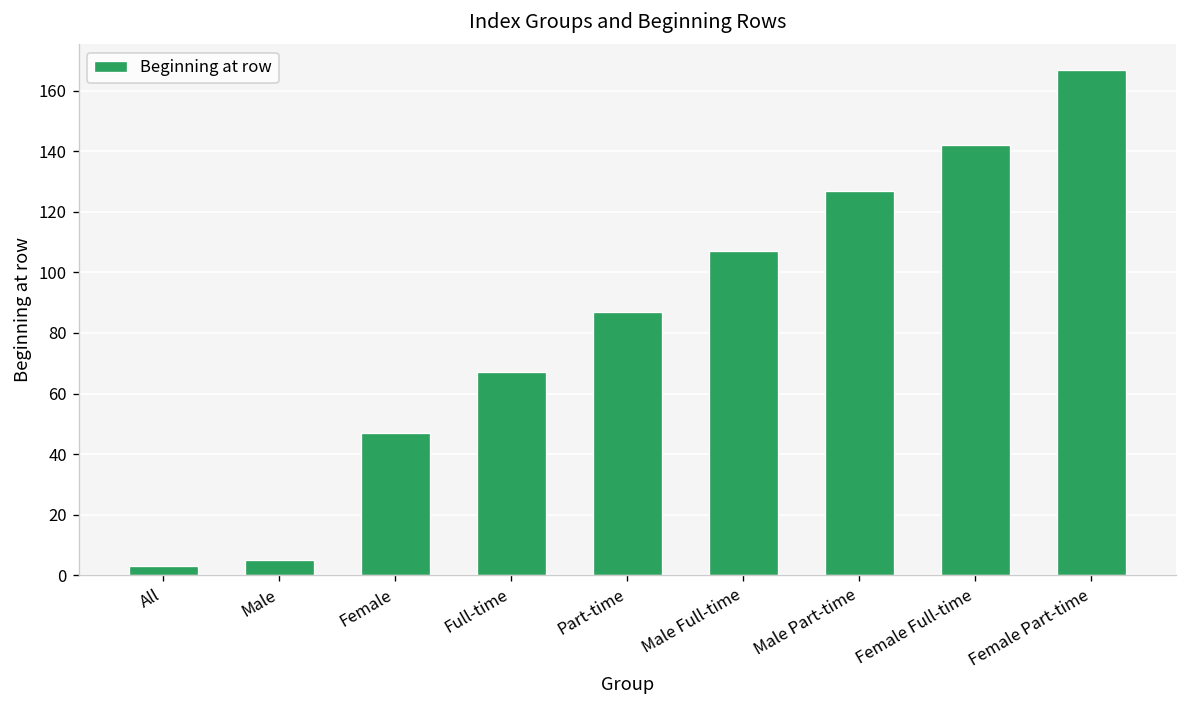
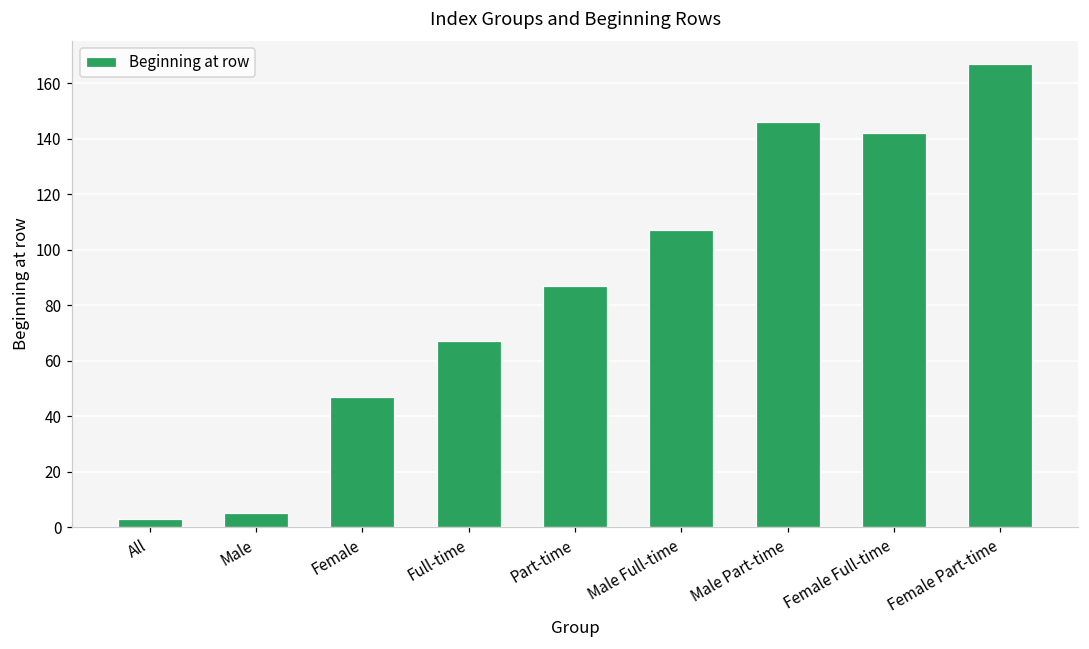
Male Part-time: 127 -> 146
